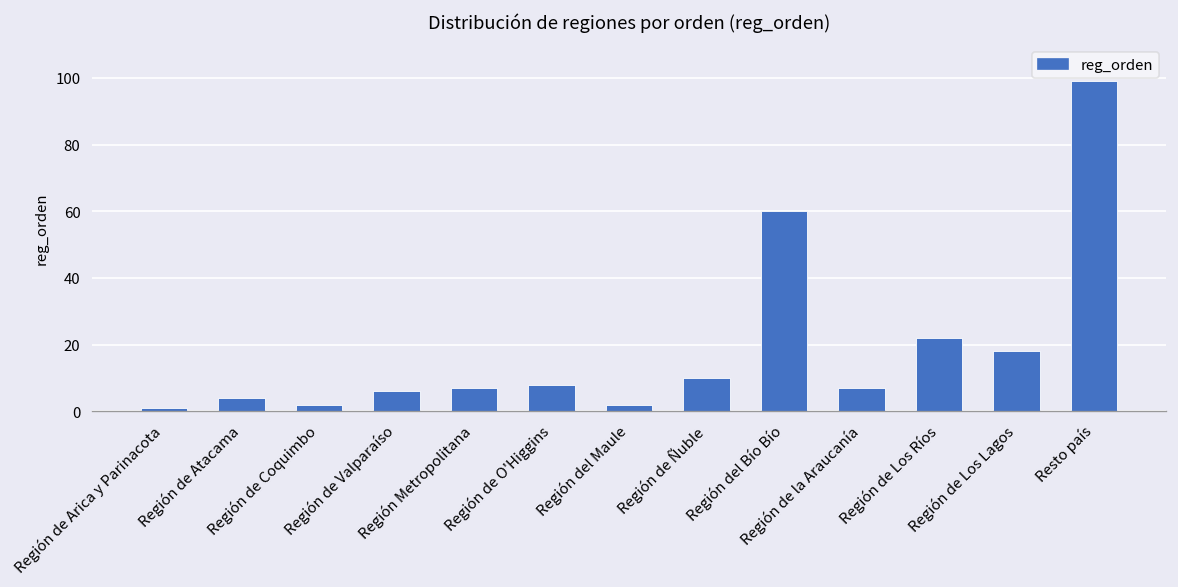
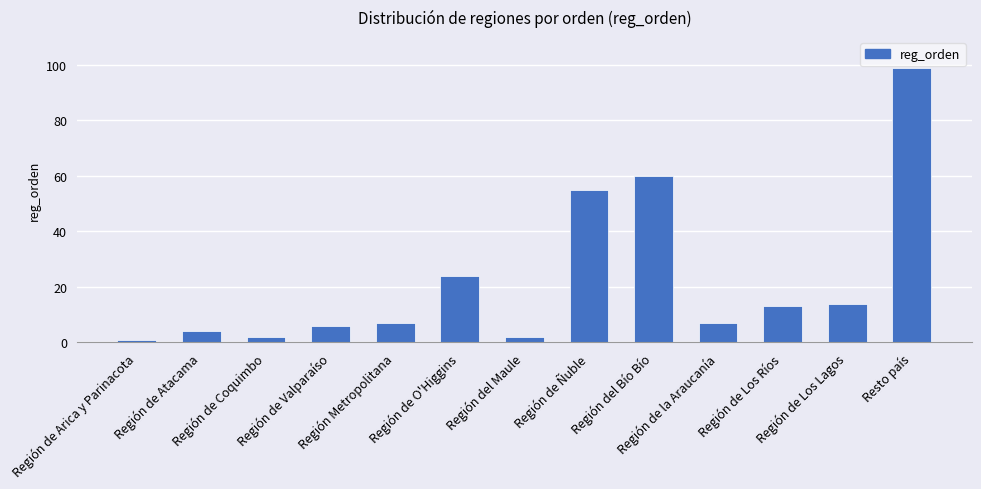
Región de O'Higgins: 8 -> 24
Región de Ñuble: 10 -> 55
Región de Los Ríos: 22 -> 13
Región de Los Lagos: 18 -> 14
